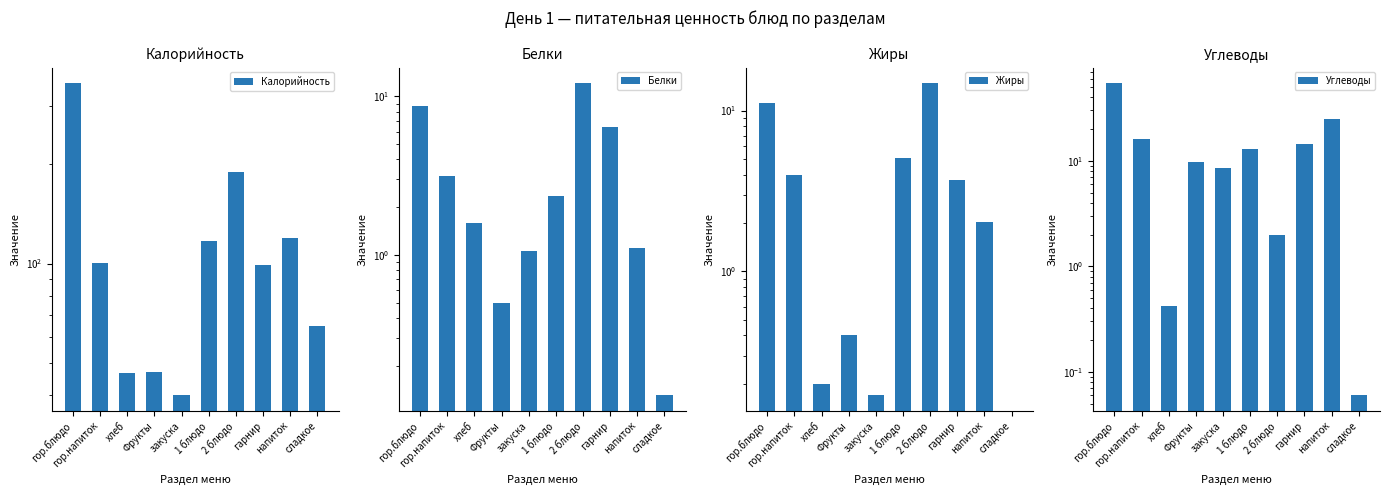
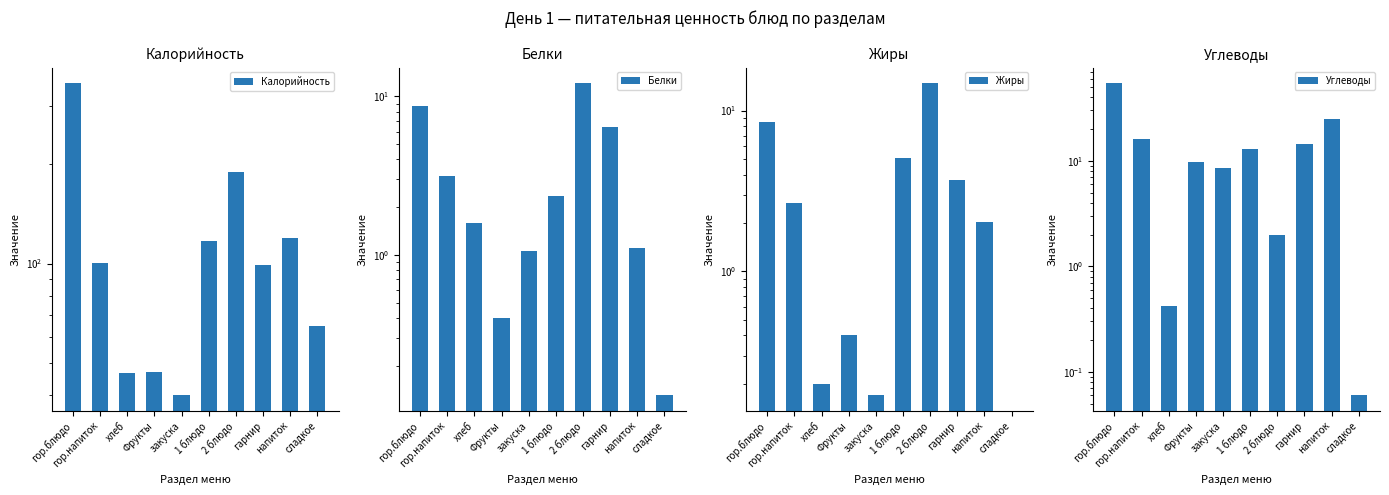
Белки, Фрукты: 0.5 -> 0.4
Жиры, гор.блюдо: 11 -> 8
Жиры, гор.напиток: 4.0 -> 2.7
